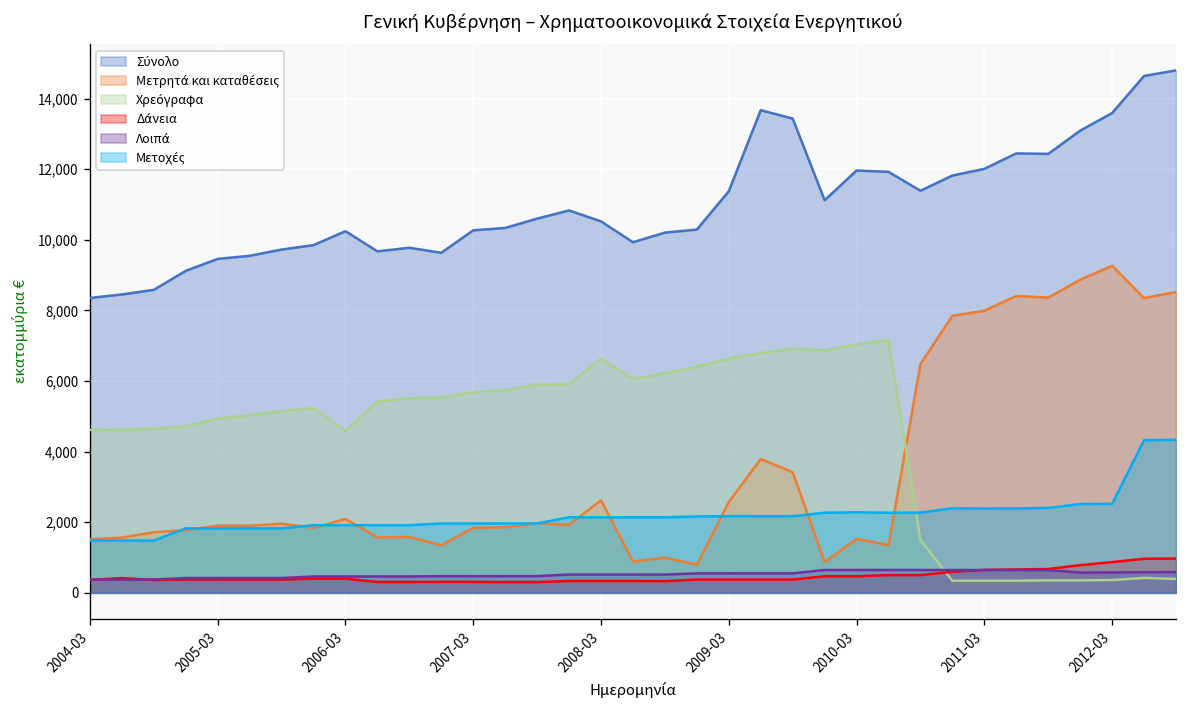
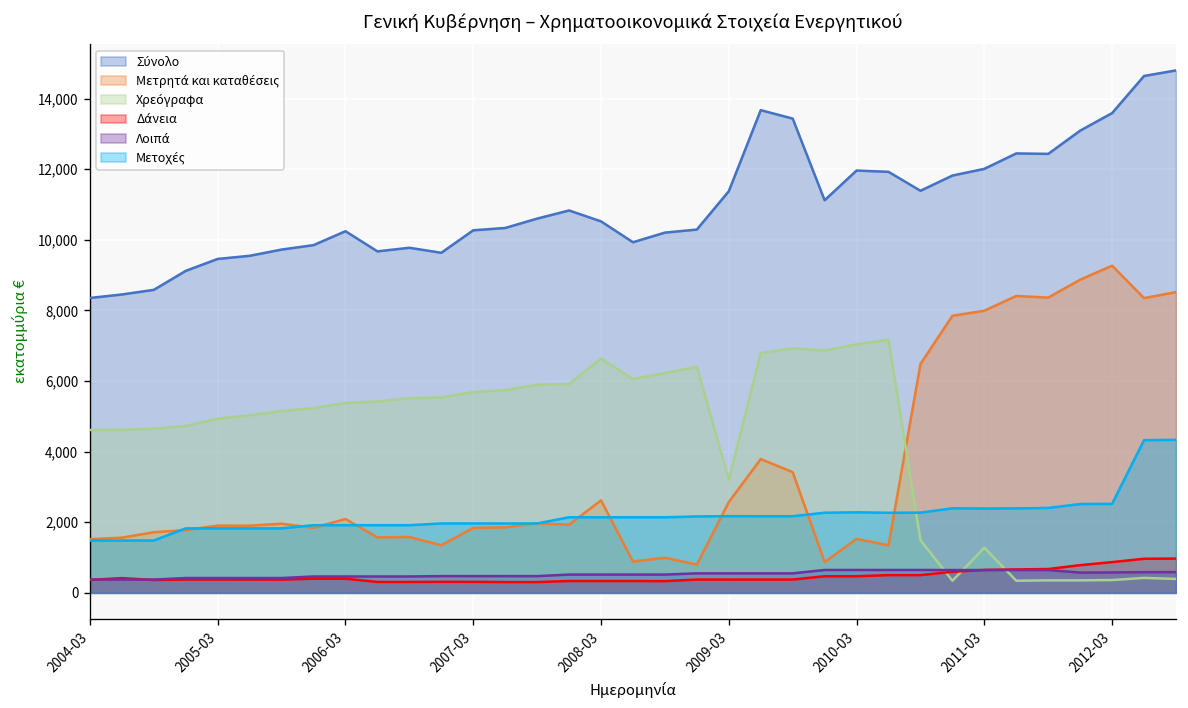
Χρεόγραφα, 2006-03: 4,600 -> 5,400
Χρεόγραφα, 2009-03: 6,600 -> 3,200
Χρεόγραφα, 2011-03: 300 -> 1,300
